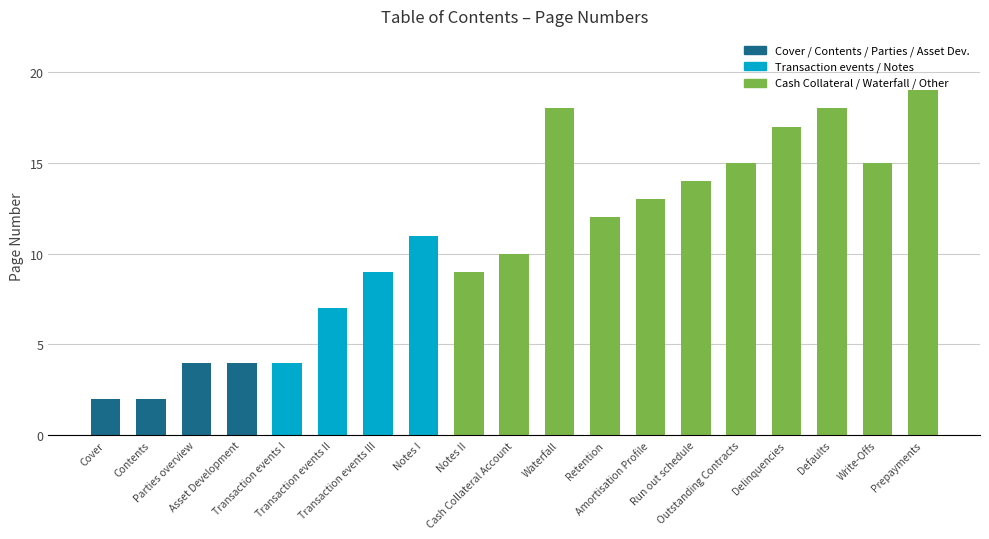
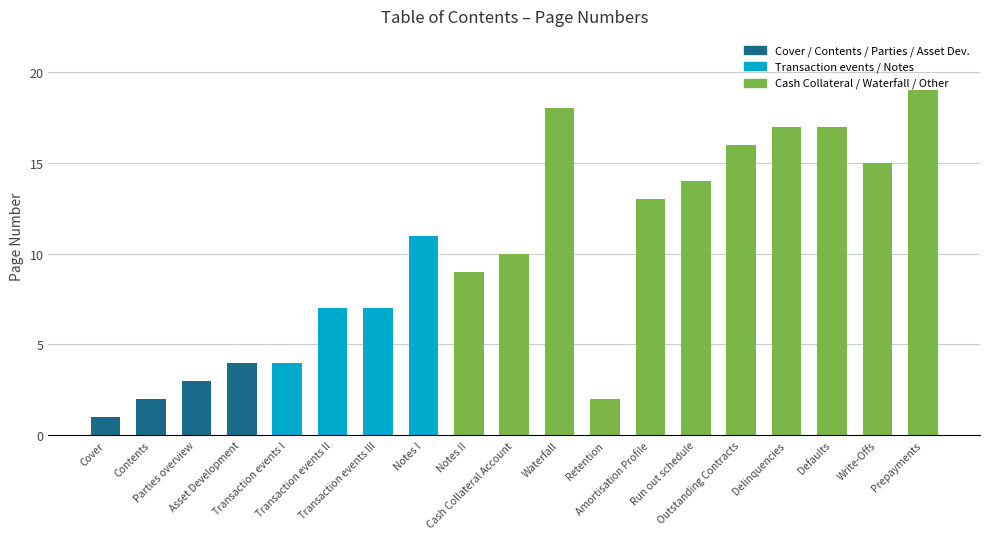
Cover: 2 -> 1
Parties overview: 4 -> 3
Transaction events III: 9 -> 7
Retention: 12 -> 2
Outstanding Contracts: 15 -> 16
Defaults: 18 -> 17
